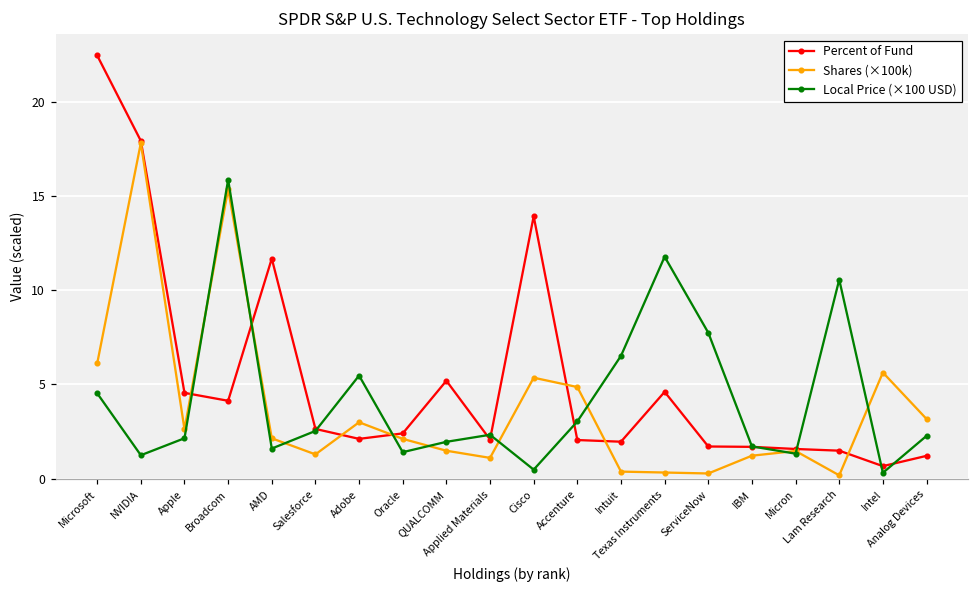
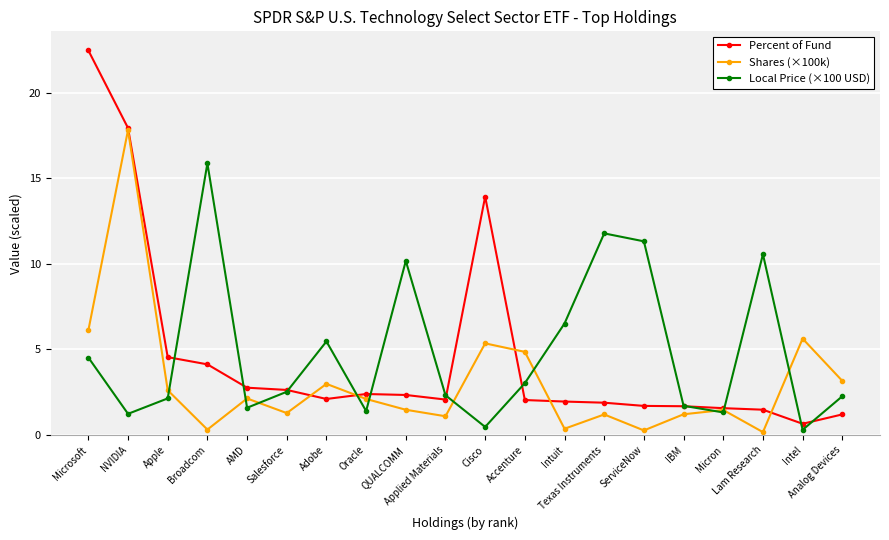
Shares (×100k), Broadcom: 15.4 -> 0.3
Percent of Fund, AMD: 11.7 -> 2.8
Percent of Fund, QUALCOMM: 5.2 -> 2.3
Local Price (×100 USD), QUALCOMM: 2.0 -> 10.2
Percent of Fund, Texas Instruments: 4.6 -> 1.9
Shares (×100k), Texas Instruments: 0.3 -> 1.2
Local Price (×100 USD), ServiceNow: 7.7 -> 11.3
